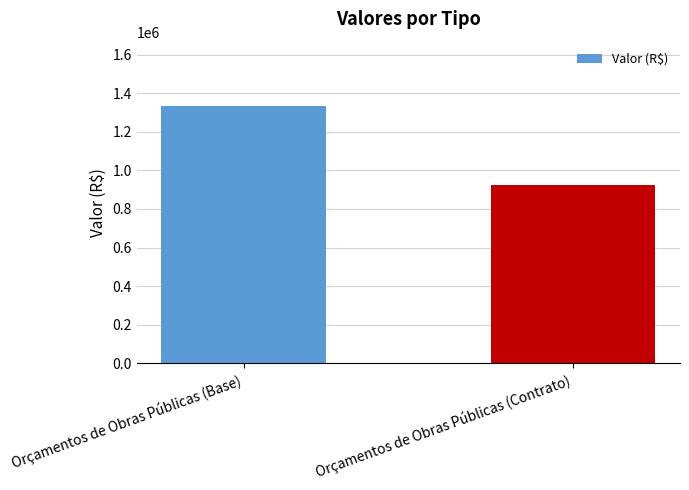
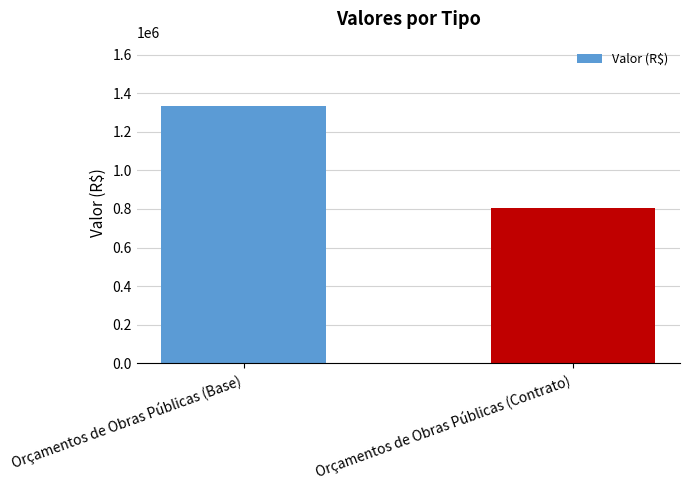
Orçamentos de Obras Públicas (Contrato): 920000 -> 800000
